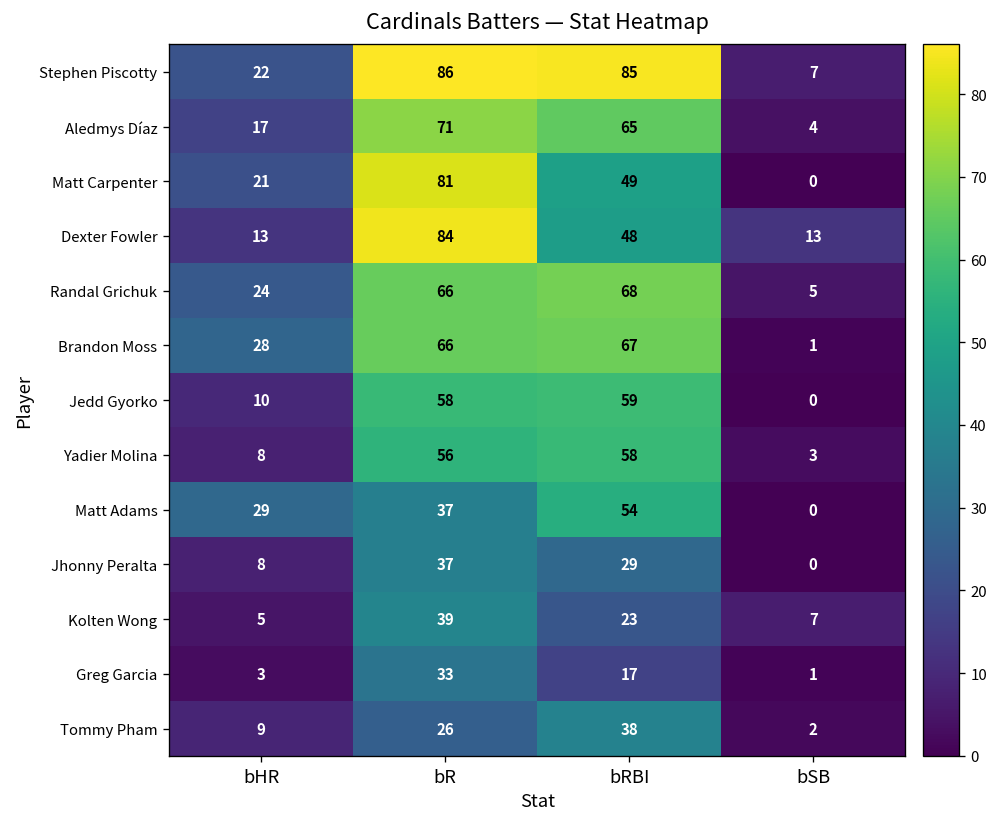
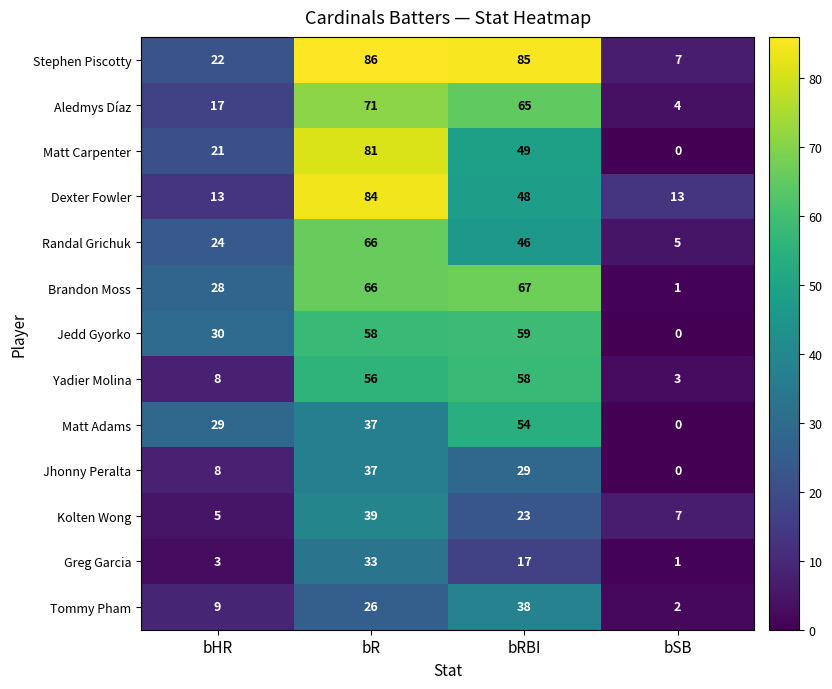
Randal Grichuk, bRBI: 68 -> 46
Jedd Gyorko, bHR: 10 -> 30
